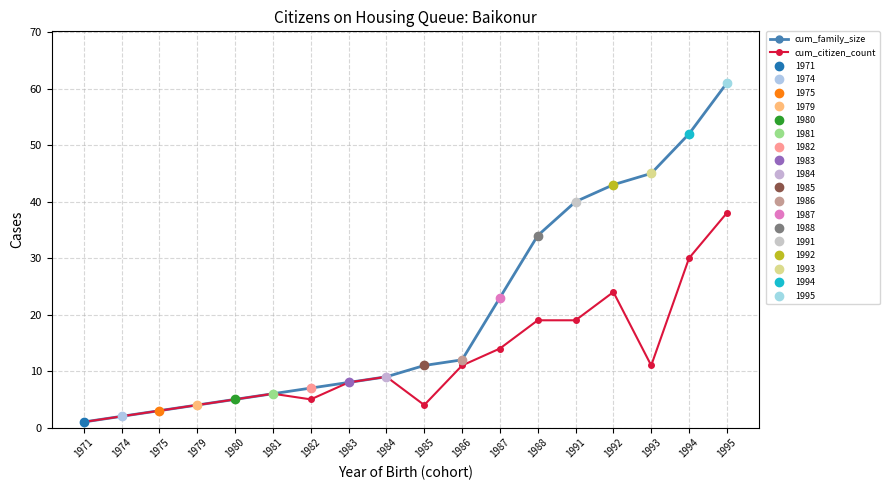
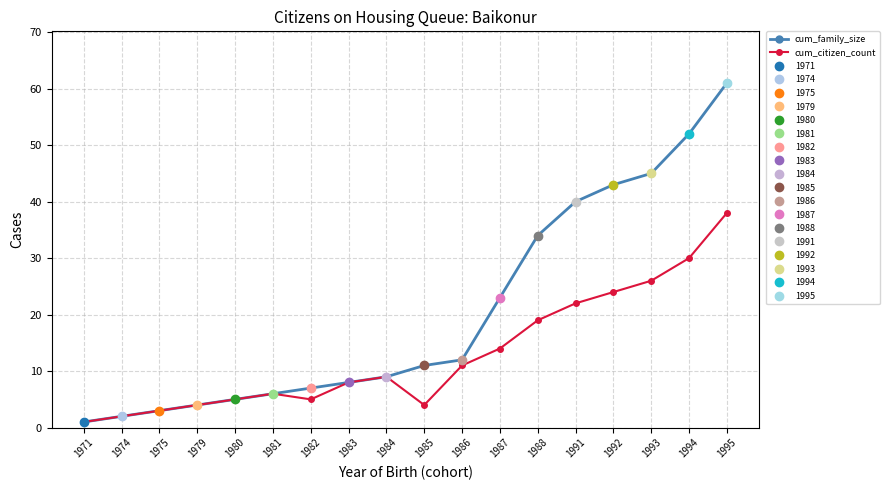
cum_citizen_count, 1991: 19 -> 22
cum_citizen_count, 1993: 11 -> 26
